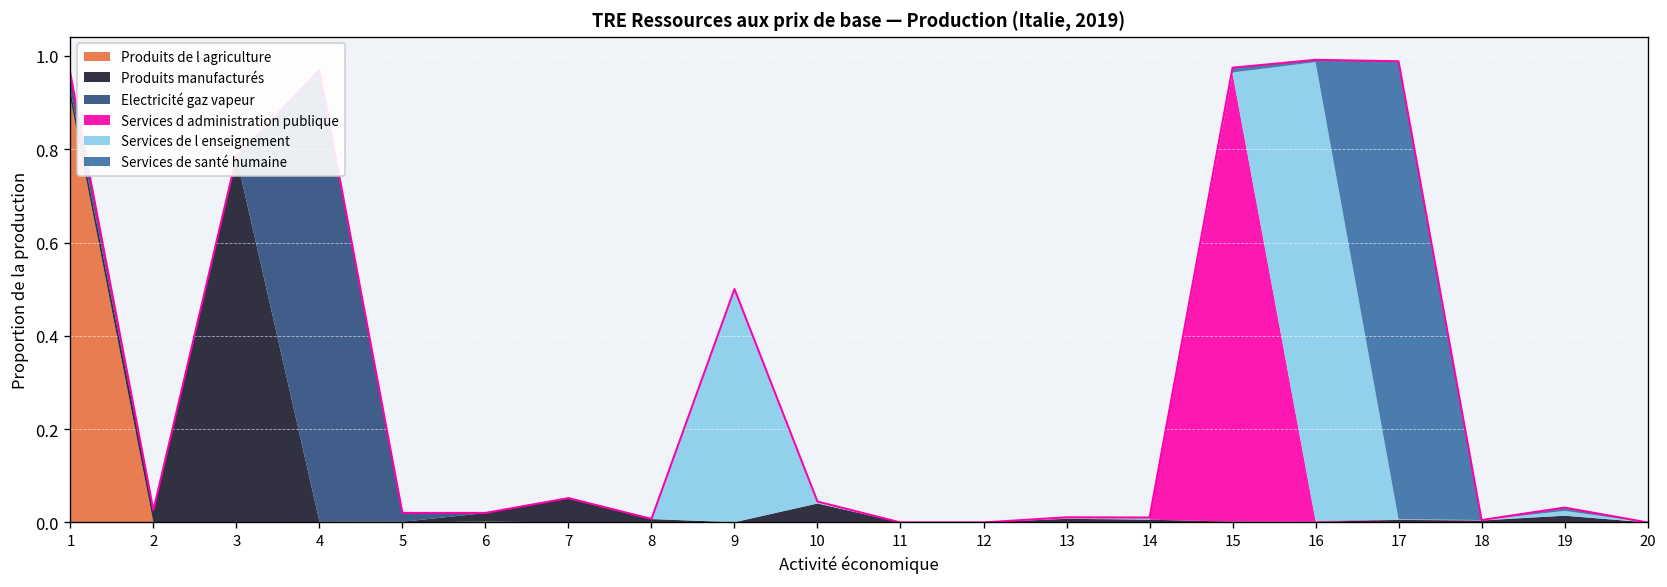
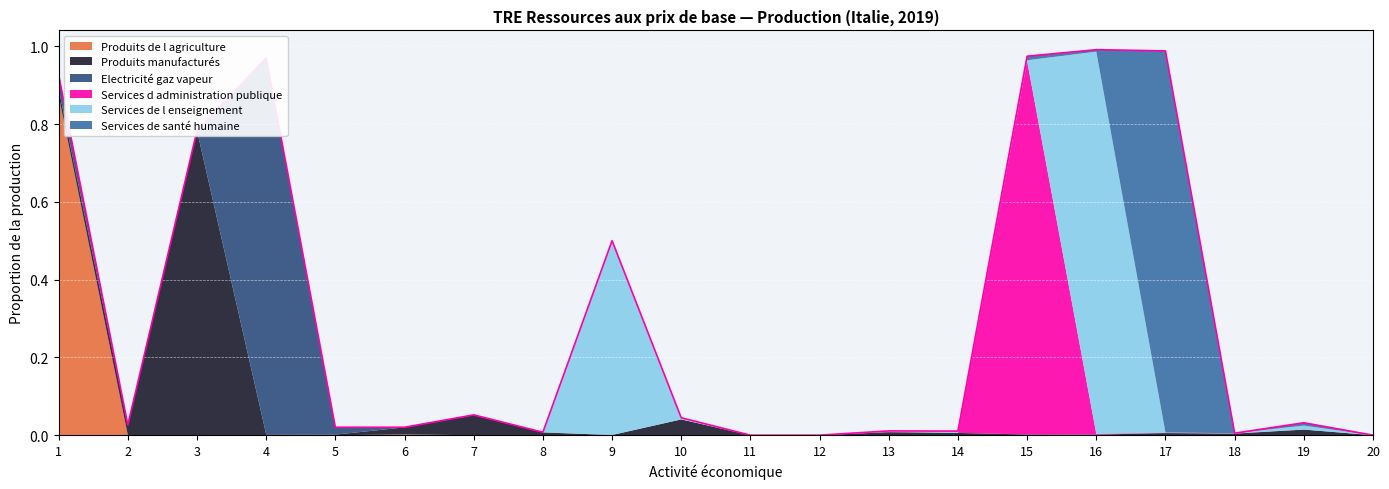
Produits de l agriculture, 1: 0.91 -> 0.87
